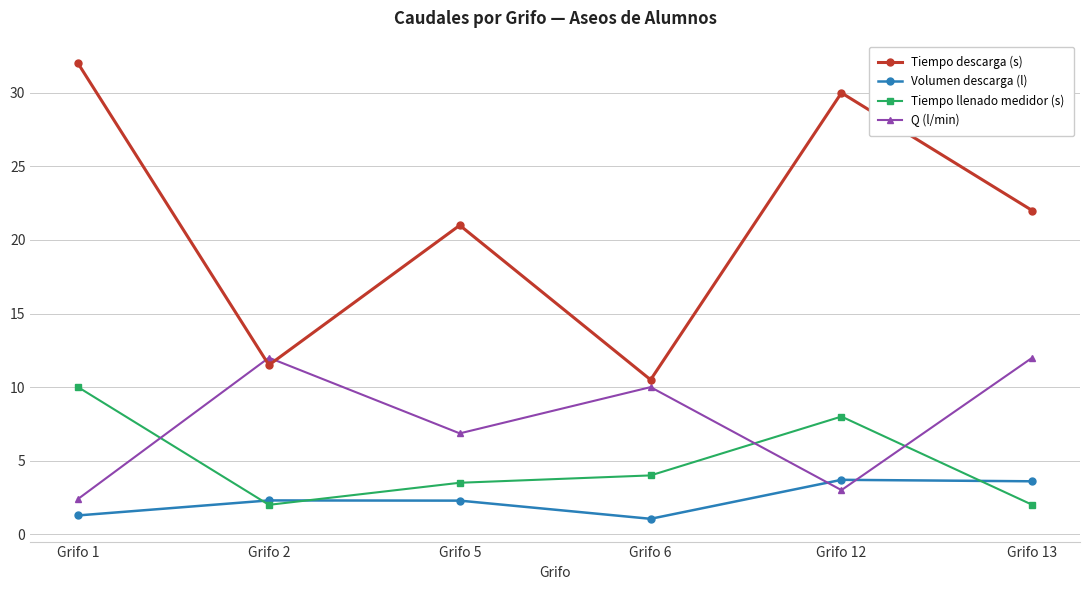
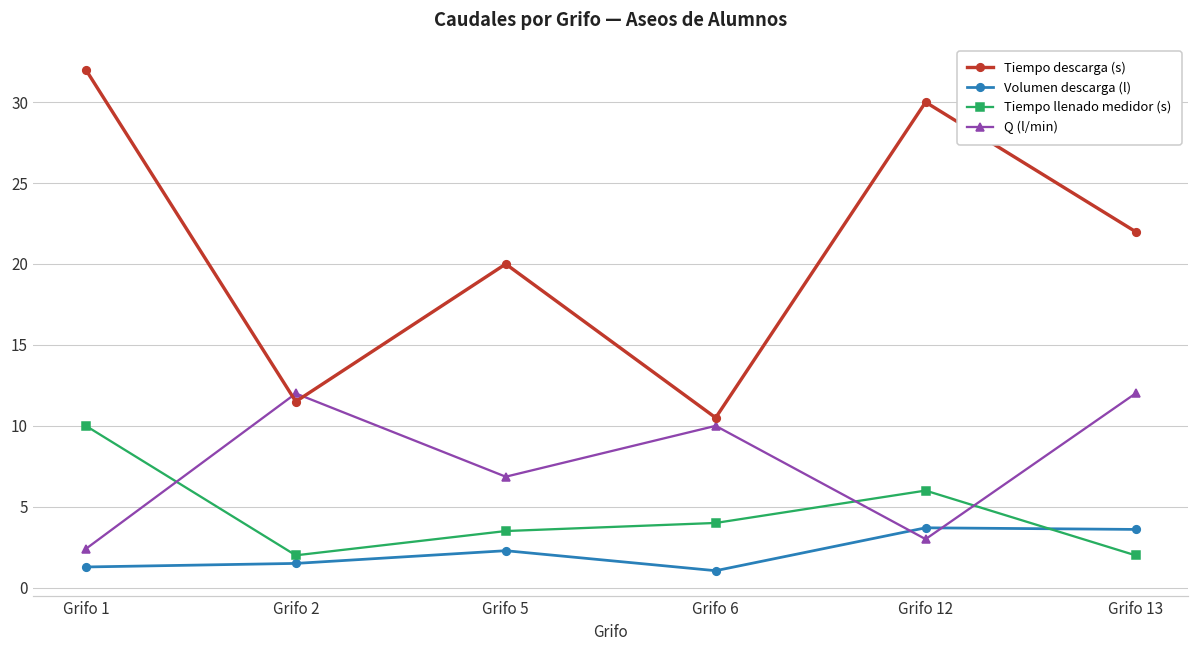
Volumen descarga (l), Grifo 2: 2.3 -> 1.5
Tiempo descarga (s), Grifo 5: 21 -> 20
Tiempo llenado medidor (s), Grifo 12: 8 -> 6
